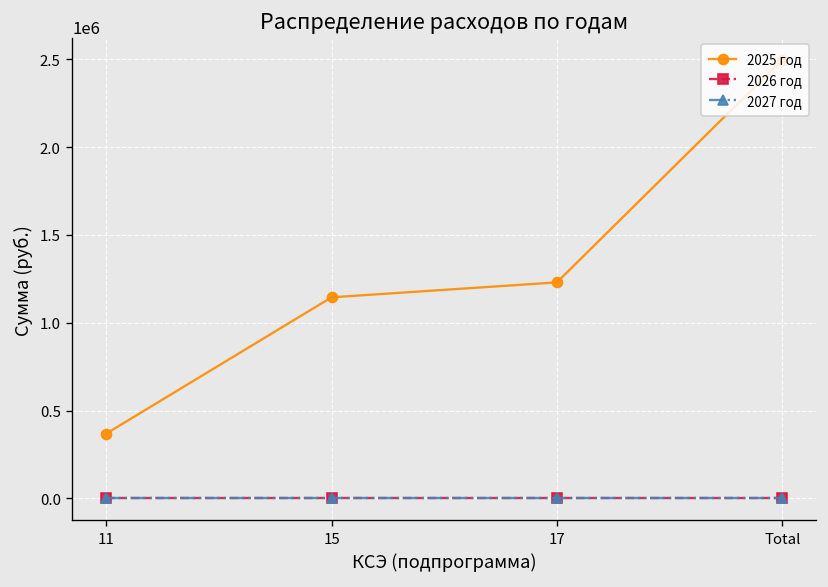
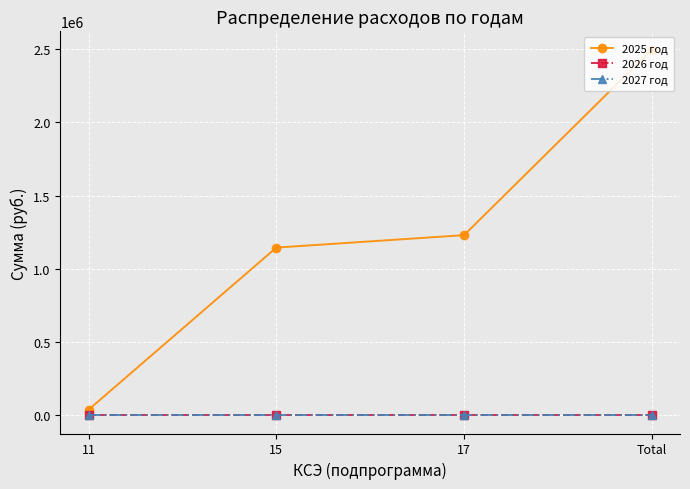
2025 год, 11: 370000 -> 40000
